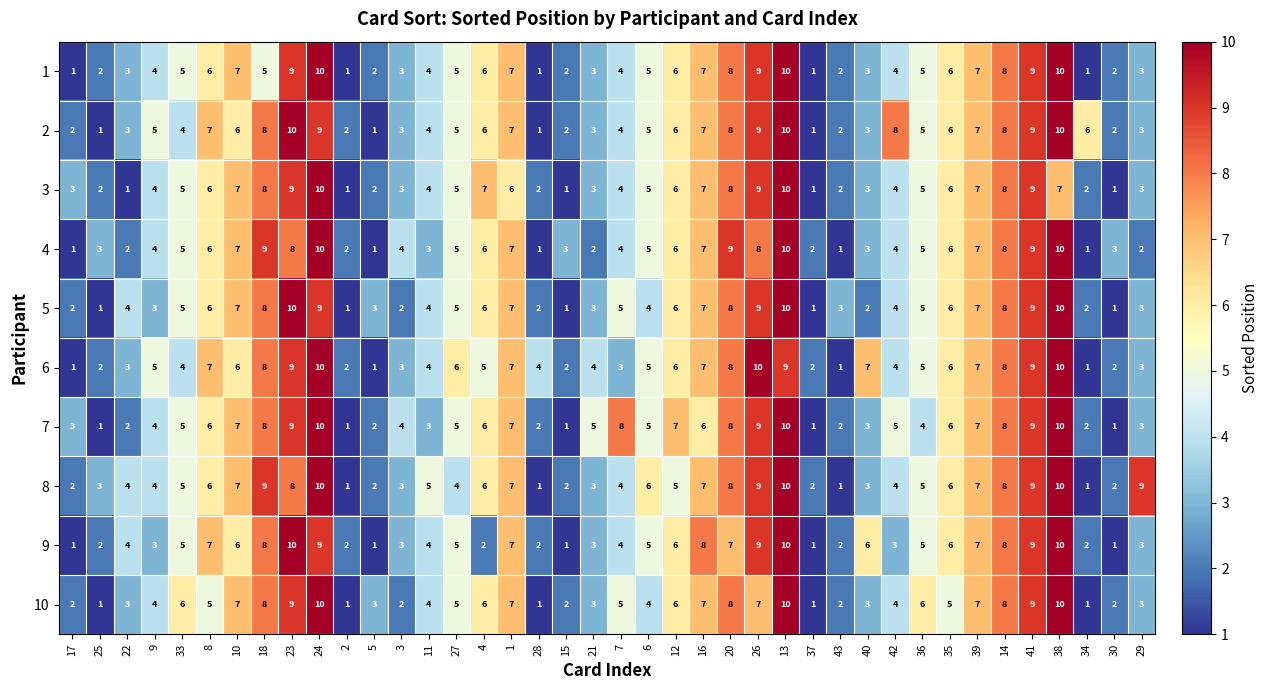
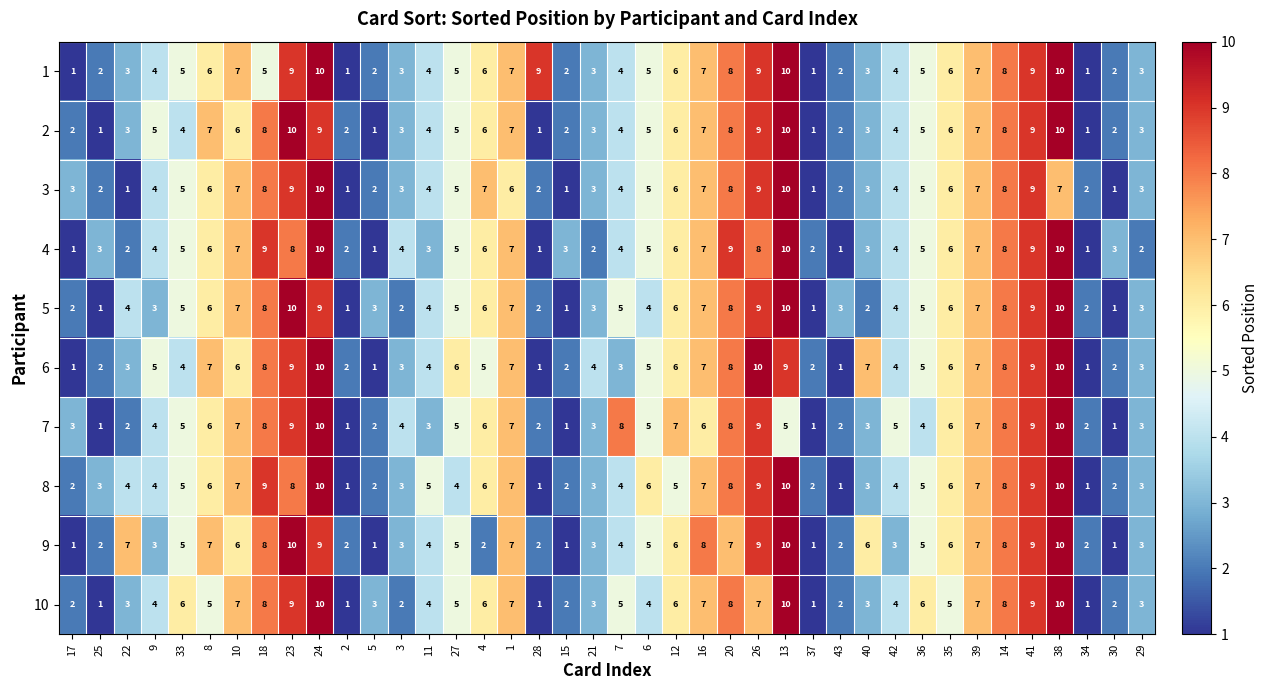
1, 28: 1 -> 9
2, 42: 8 -> 4
2, 34: 6 -> 1
6, 28: 4 -> 1
7, 21: 5 -> 3
7, 13: 10 -> 5
8, 29: 9 -> 3
9, 22: 4 -> 7
